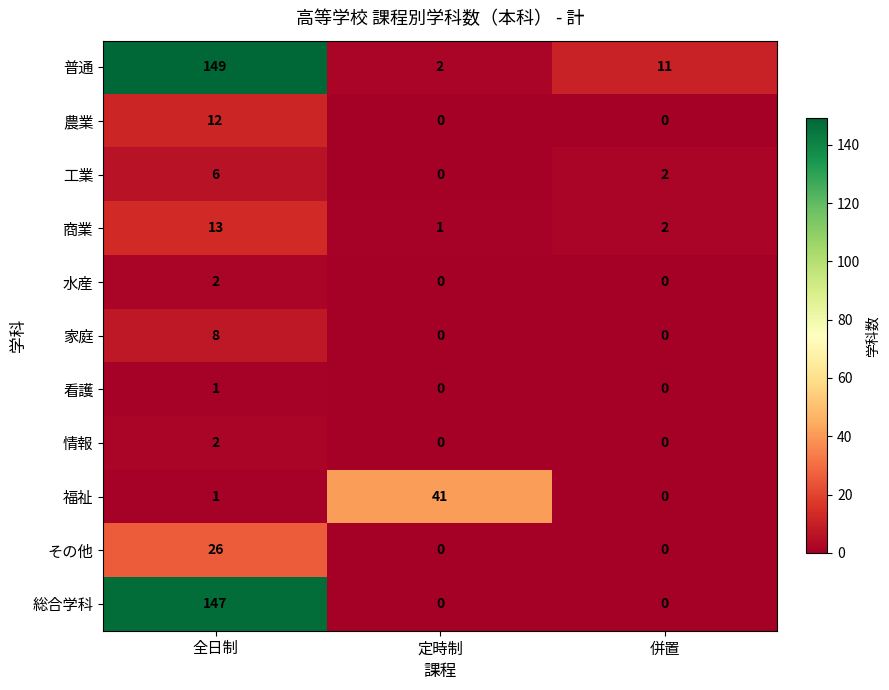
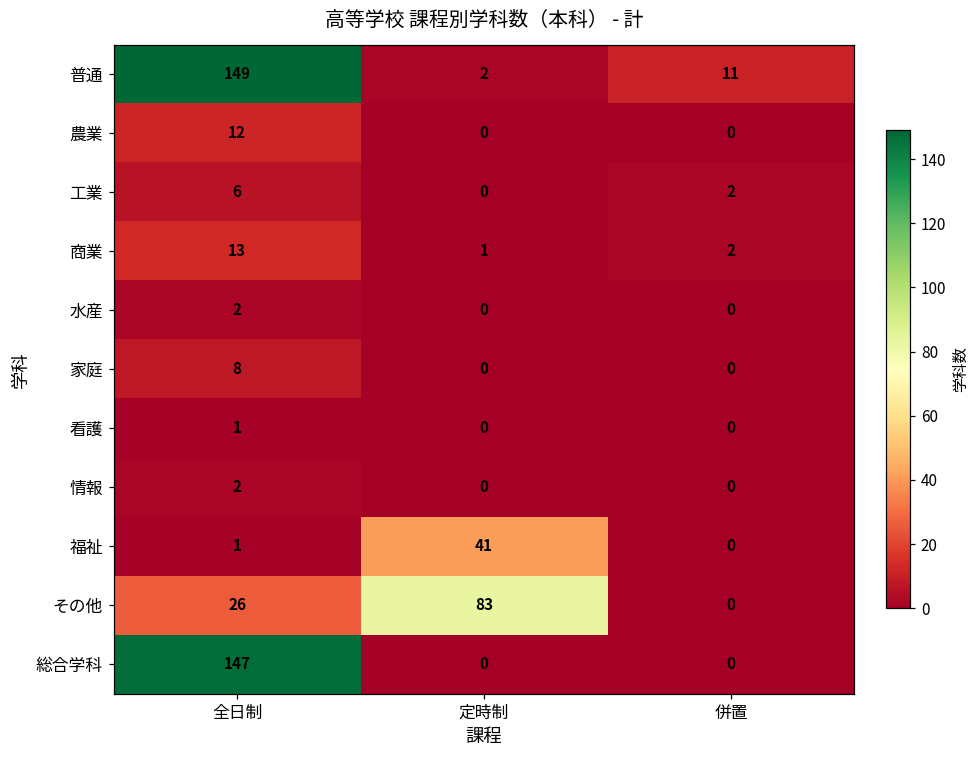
その他, 定時制: 0 -> 83
